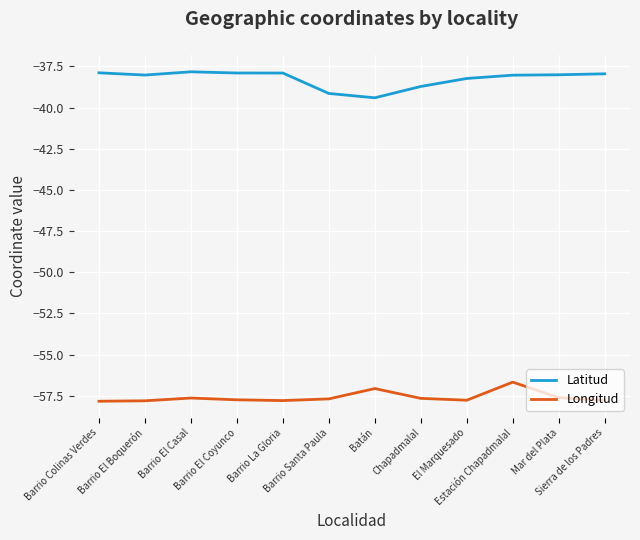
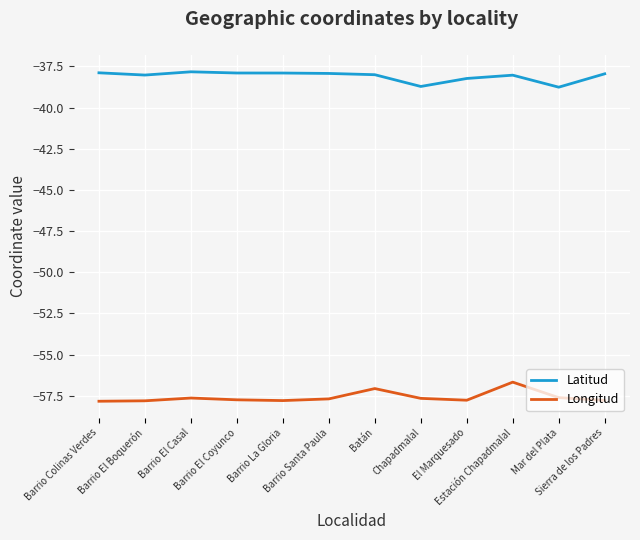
Latitud, Barrio Santa Paula: -39.1 -> -37.9
Latitud, Batán: -39.4 -> -38.0
Latitud, Mar del Plata: -38.0 -> -38.8
